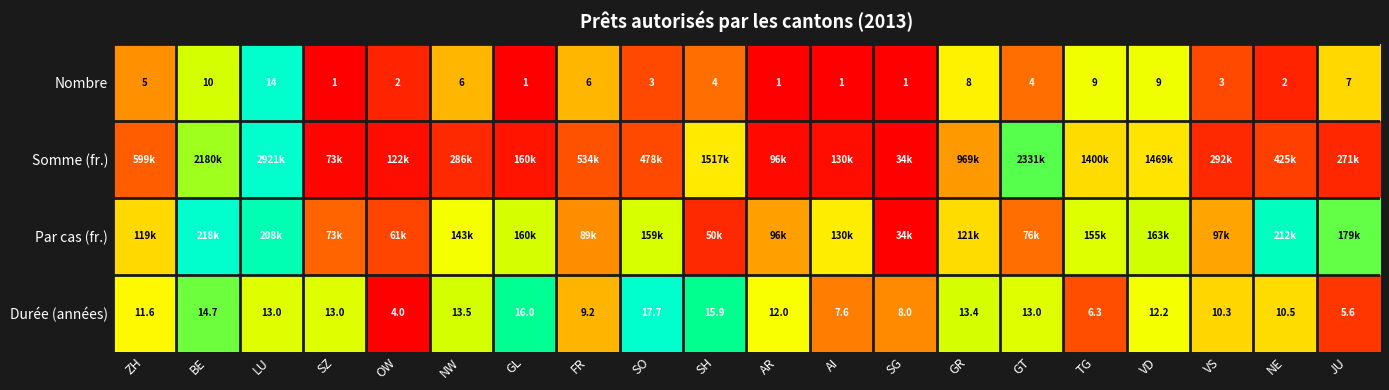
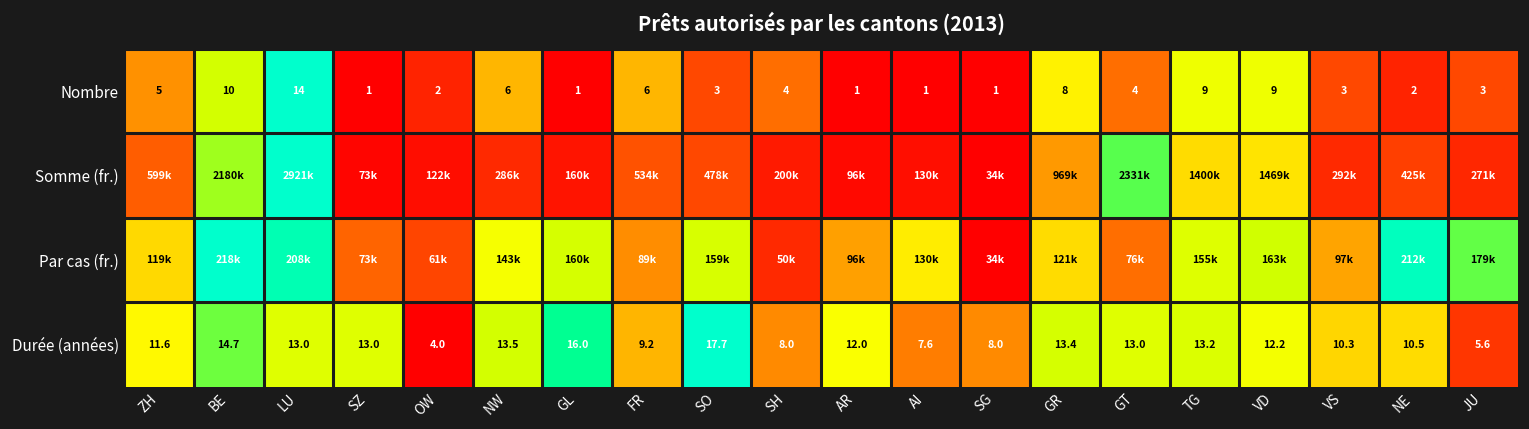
Nombre, JU: 7 -> 3
Somme (fr.), SH: 1517k -> 200k
Durée (années), SH: 15.9 -> 8.0
Durée (années), TG: 6.3 -> 13.2
